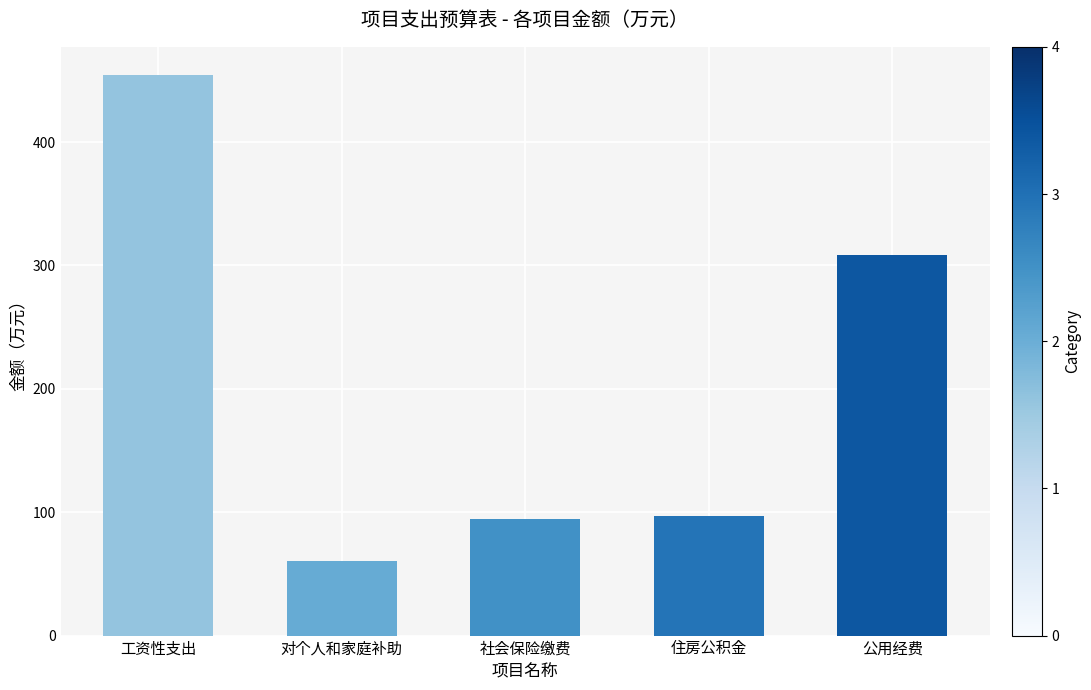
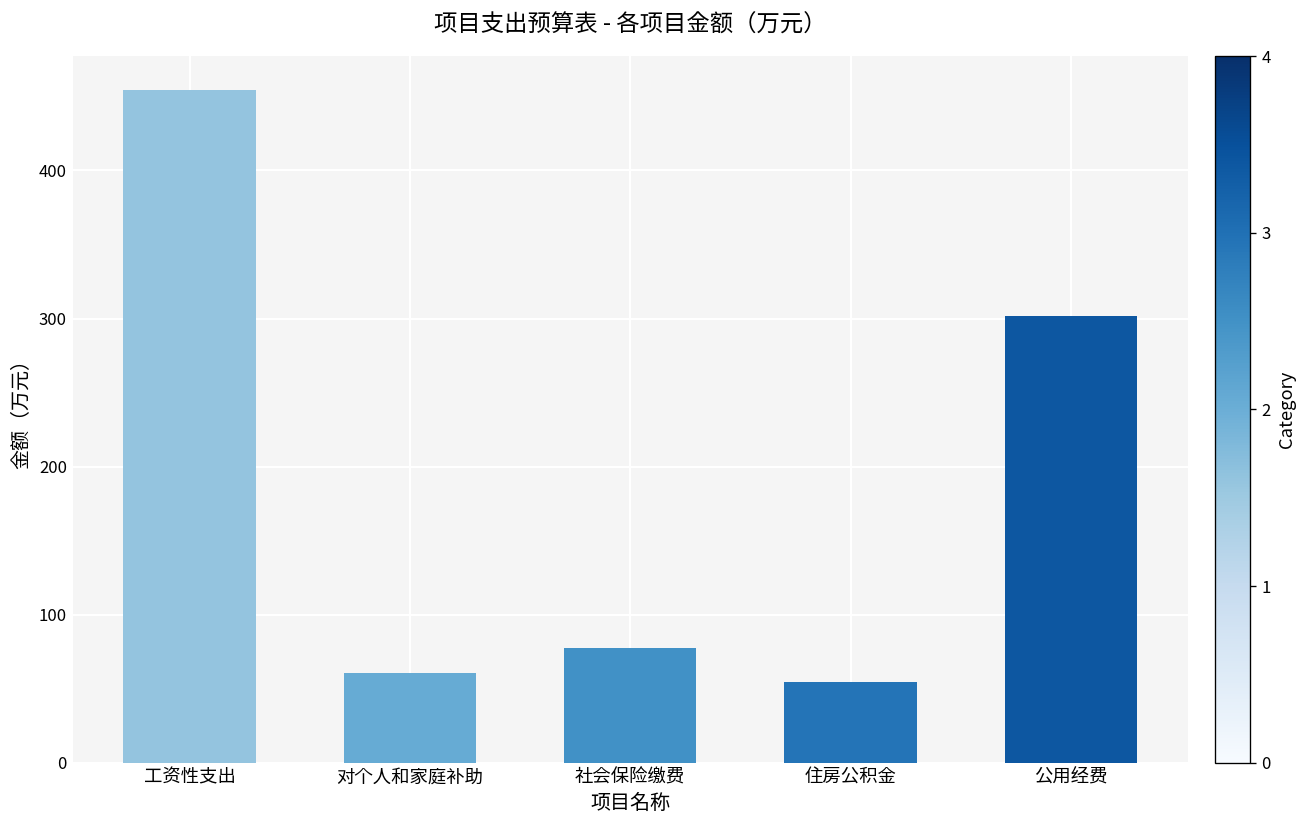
社会保险缴费: 95 -> 78
住房公积金: 97 -> 55
公用经费: 309 -> 302
